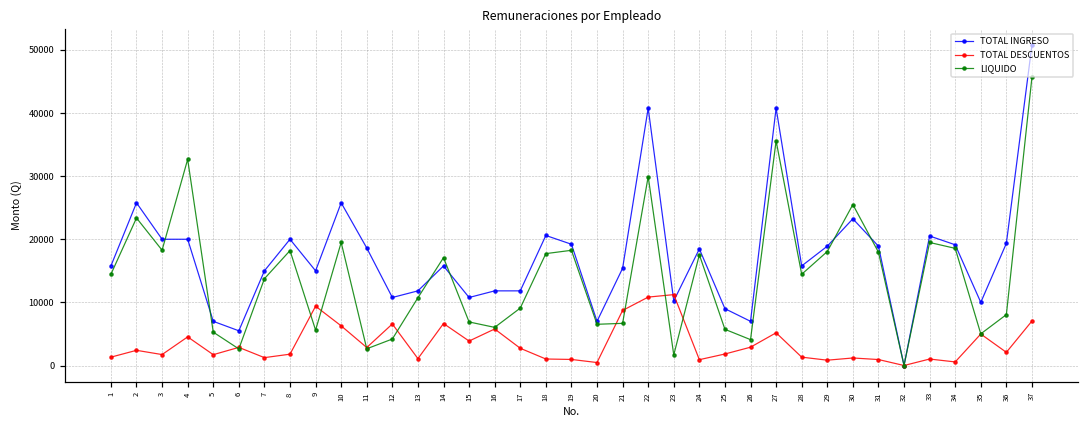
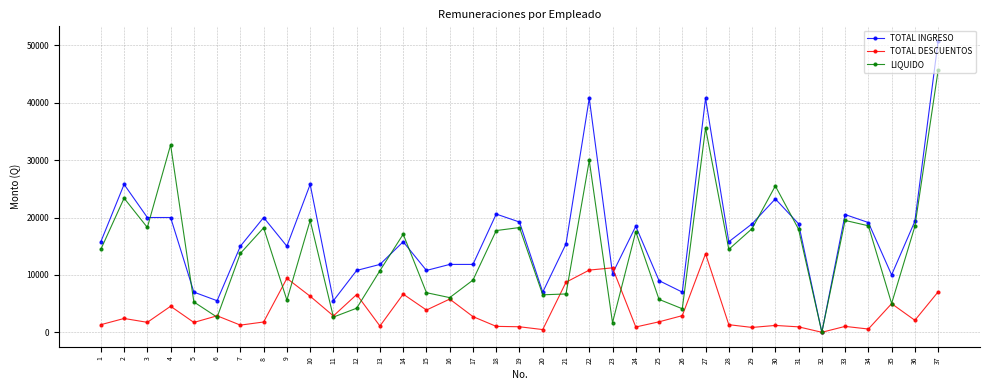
TOTAL INGRESO, 11: 19000 -> 6000
TOTAL DESCUENTOS, 27: 5000 -> 14000
LIQUIDO, 36: 8000 -> 18000
